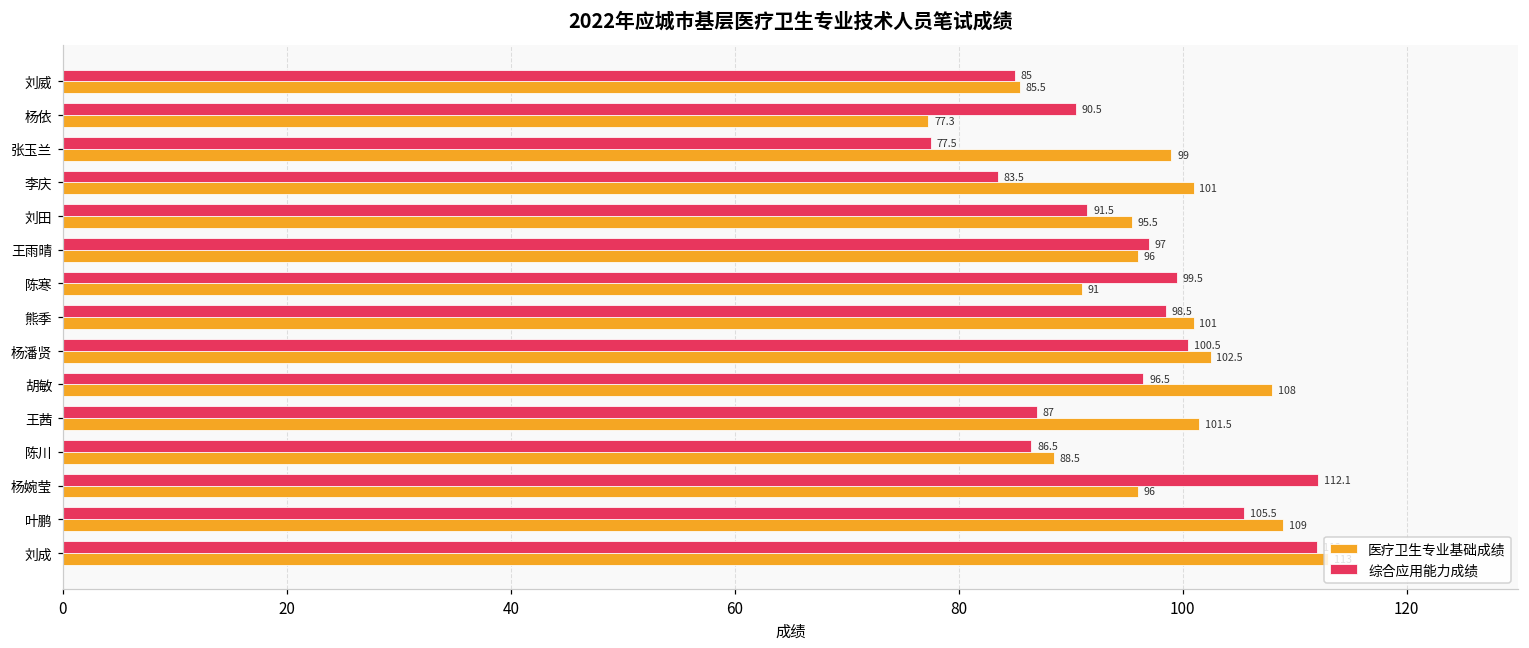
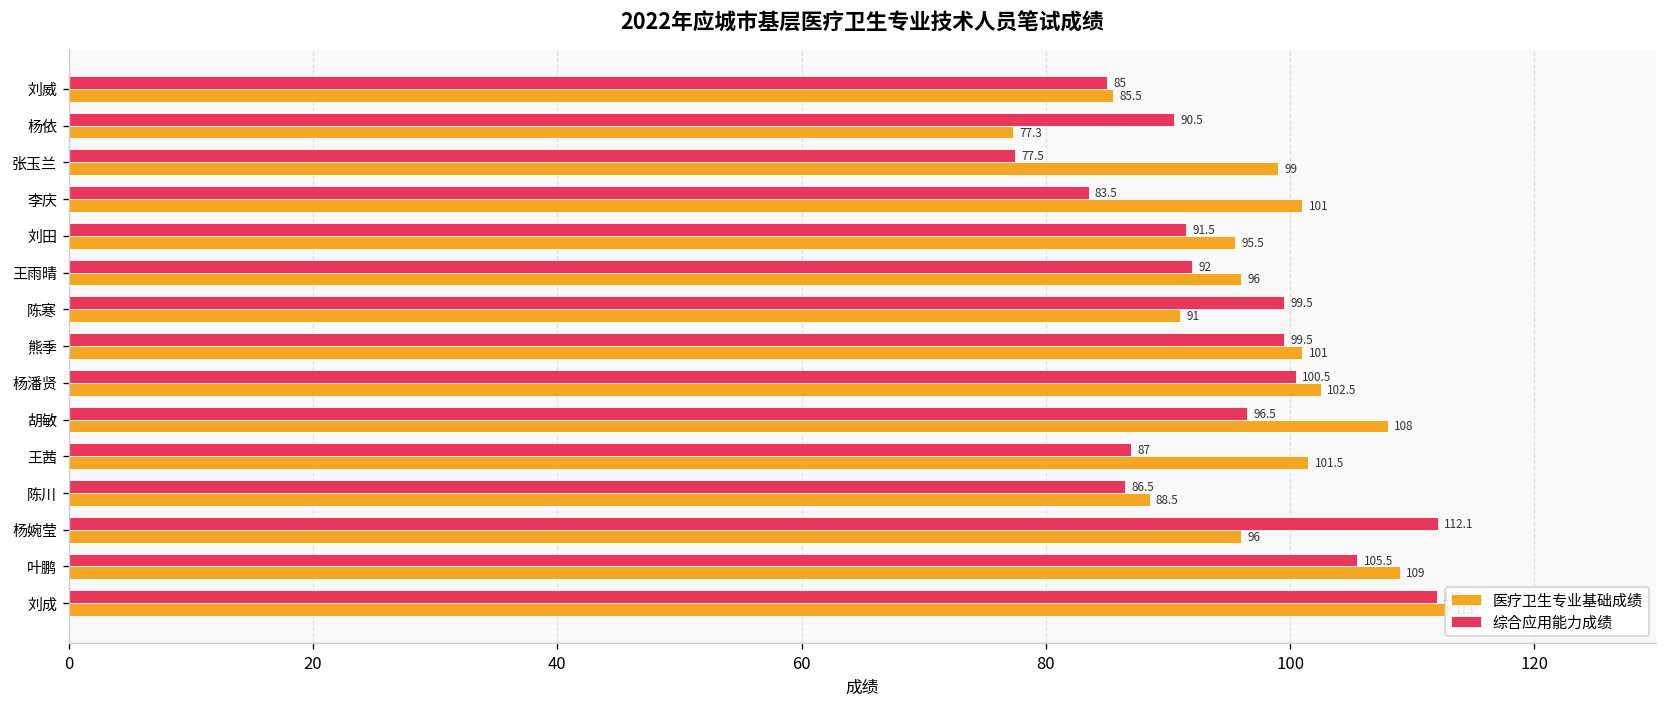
综合应用能力成绩, 王雨晴: 97 -> 92
综合应用能力成绩, 熊季: 98.5 -> 99.5
